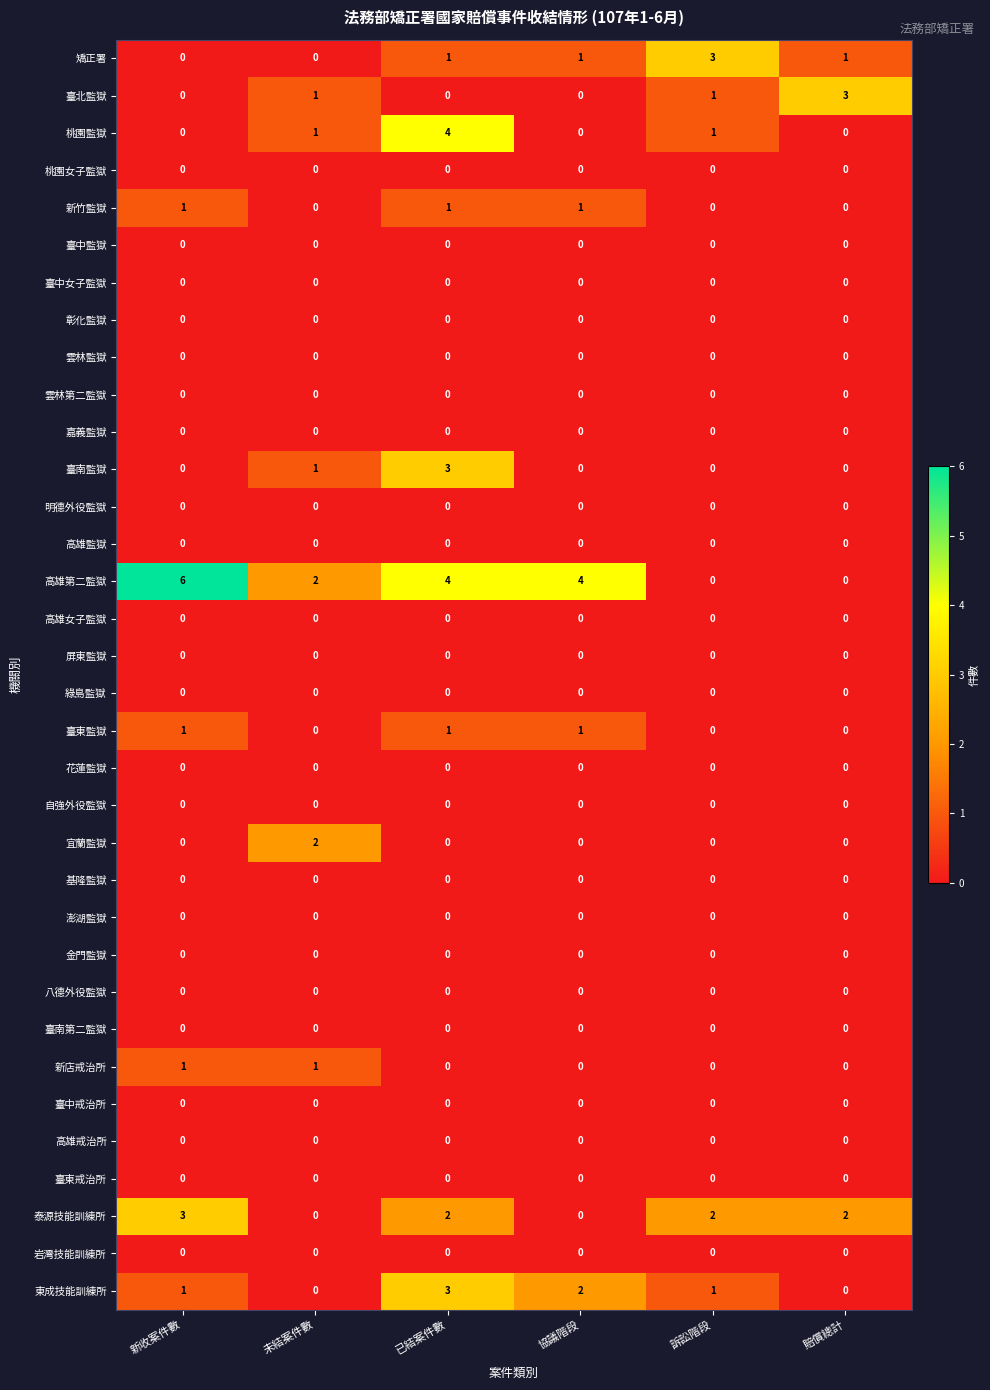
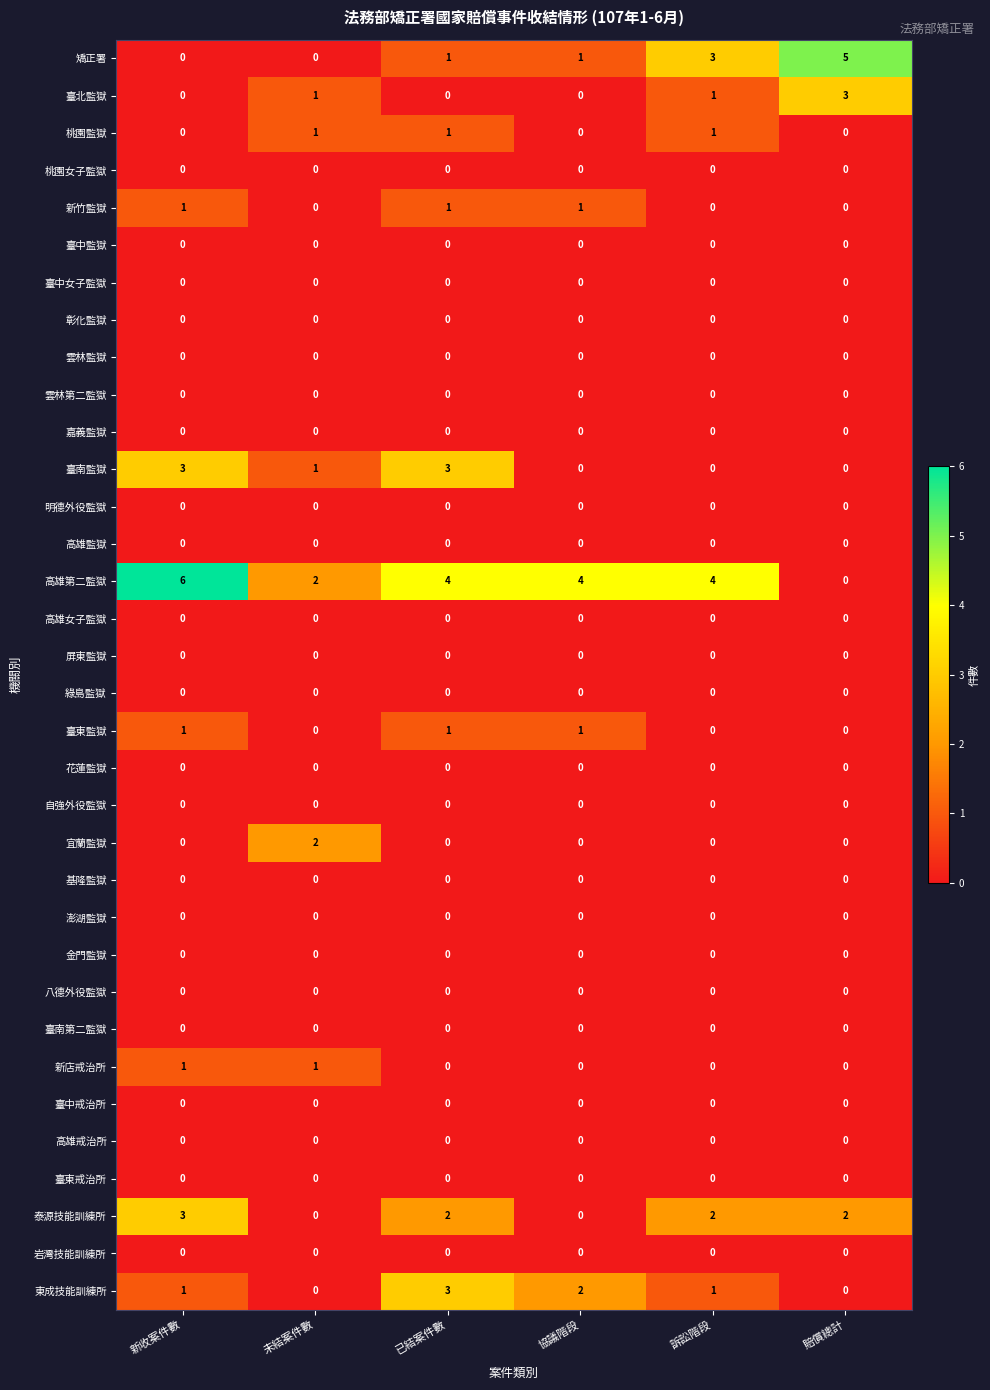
矯正署, 賠償總計: 1 -> 5
桃園監獄, 已結案件數: 4 -> 1
臺南監獄, 新收案件數: 0 -> 3
高雄第二監獄, 訴訟階段: 0 -> 4
